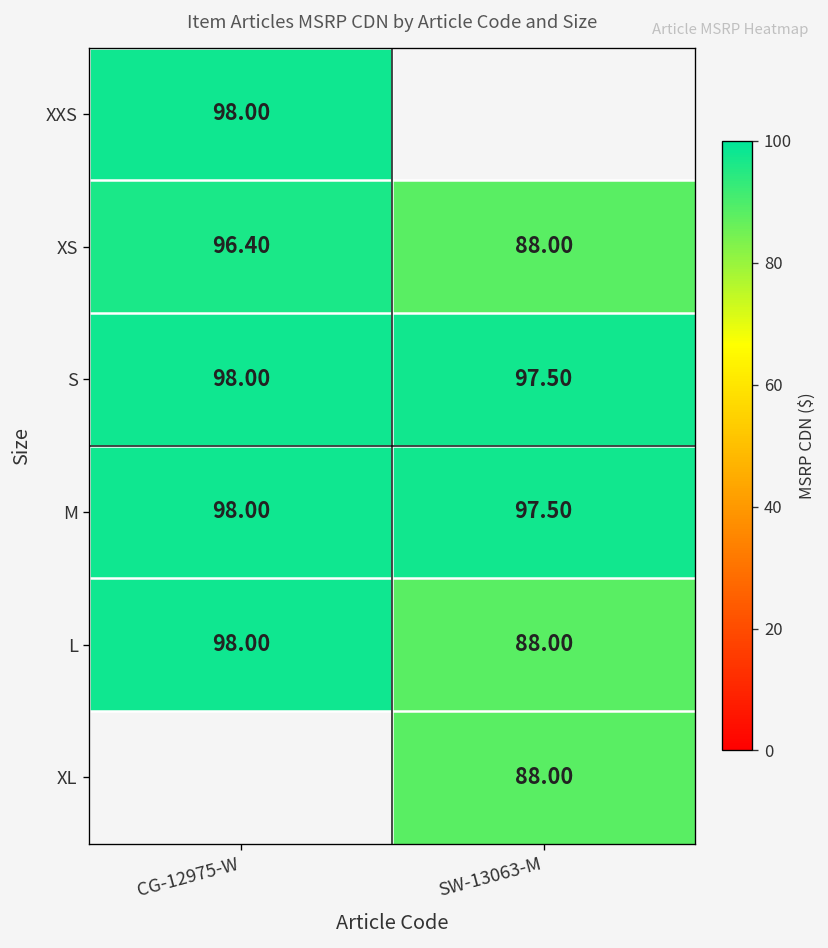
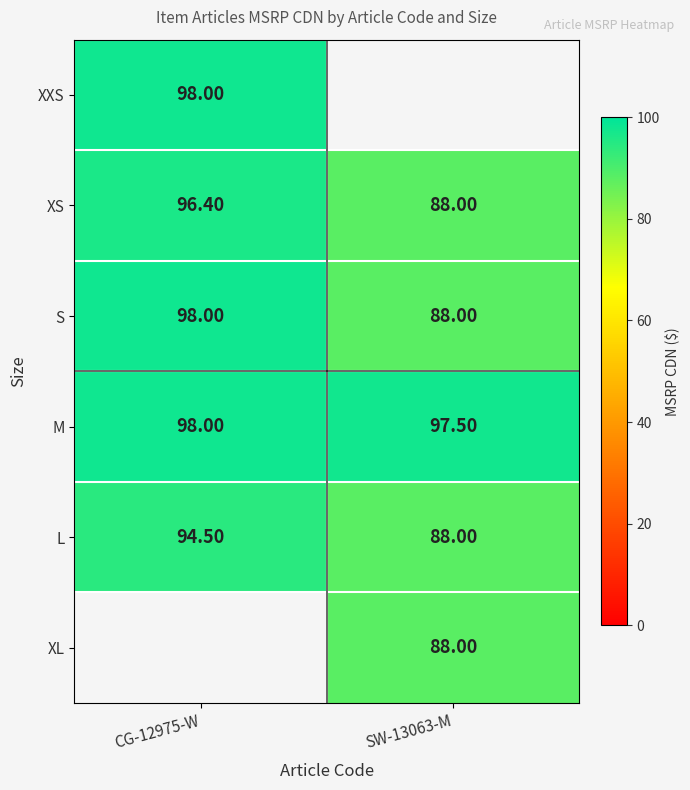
S, SW-13063-M: 97.50 -> 88.00
L, CG-12975-W: 98.00 -> 94.50
